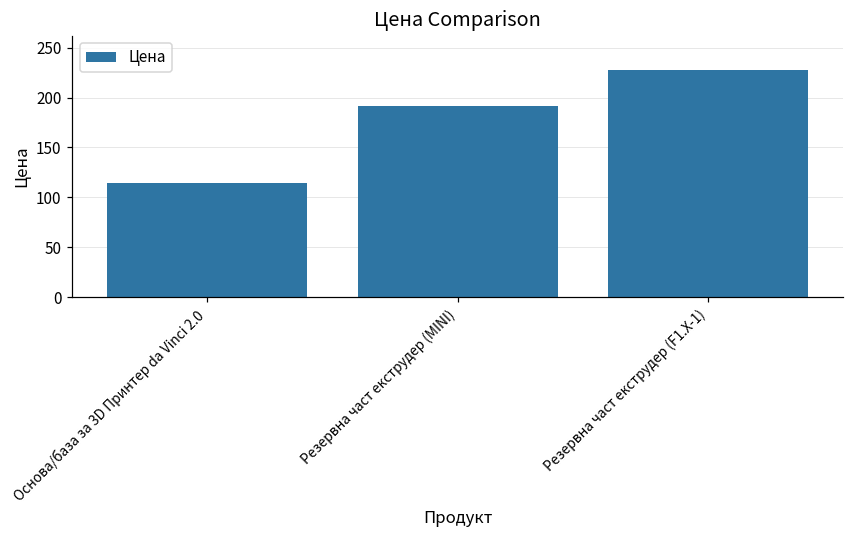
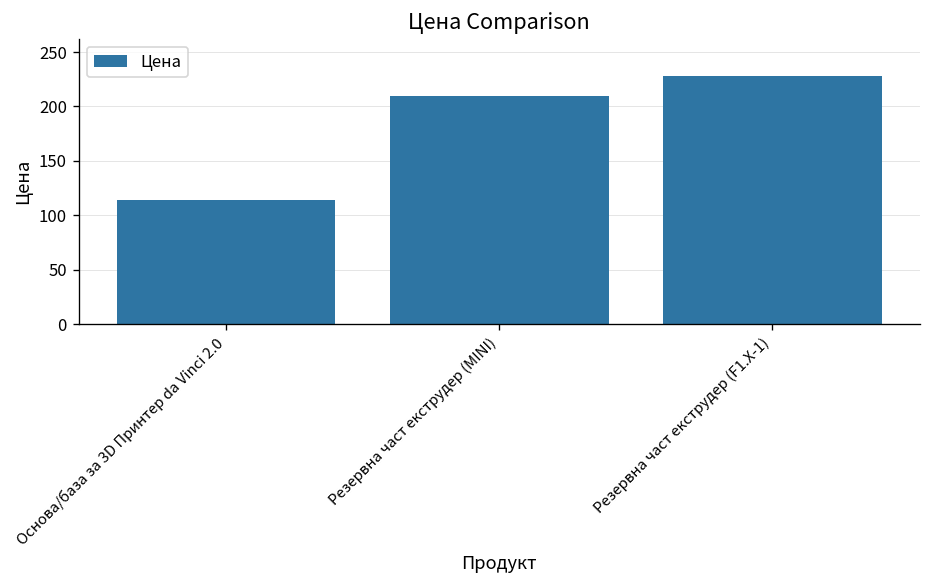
Резервна част екструдер (MINI): 190 -> 210
